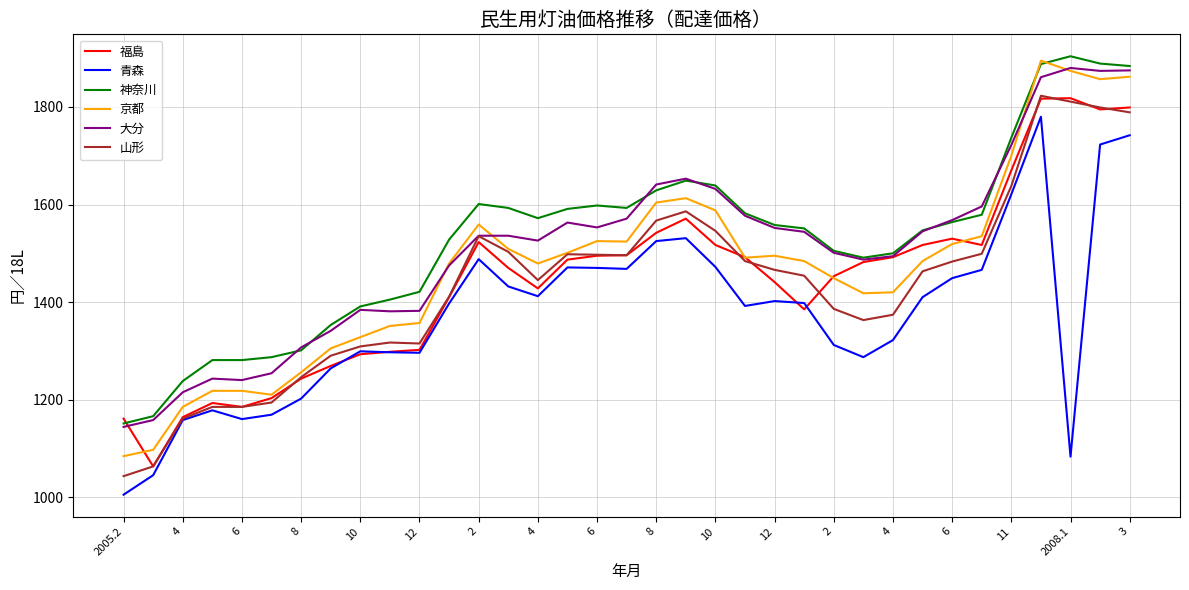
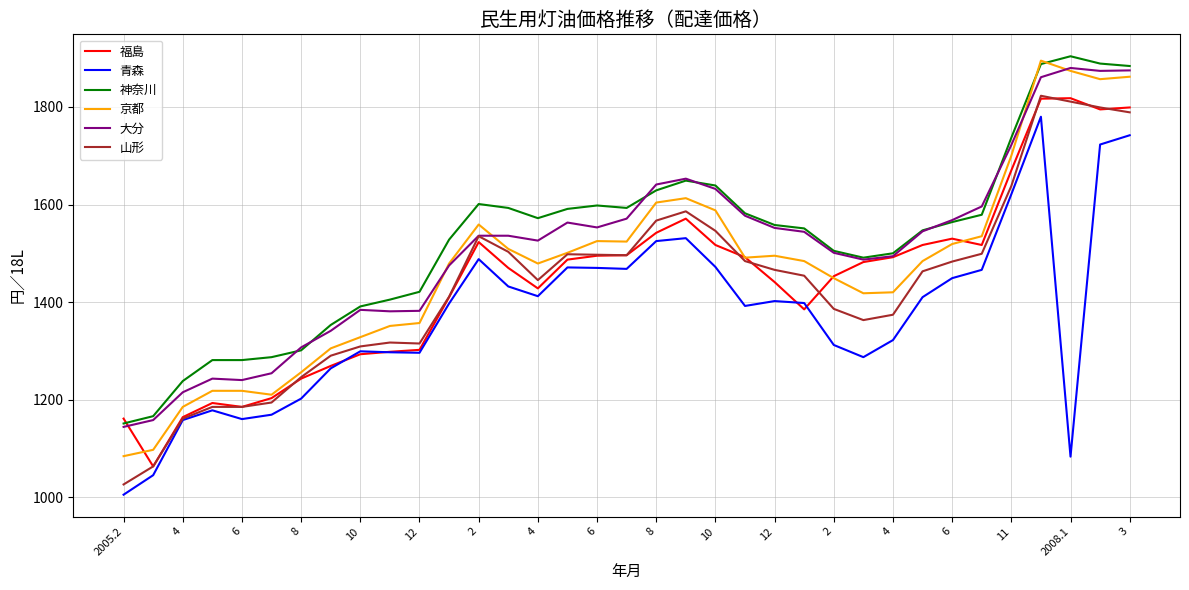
山形, 2005.2: 1040 -> 1030
